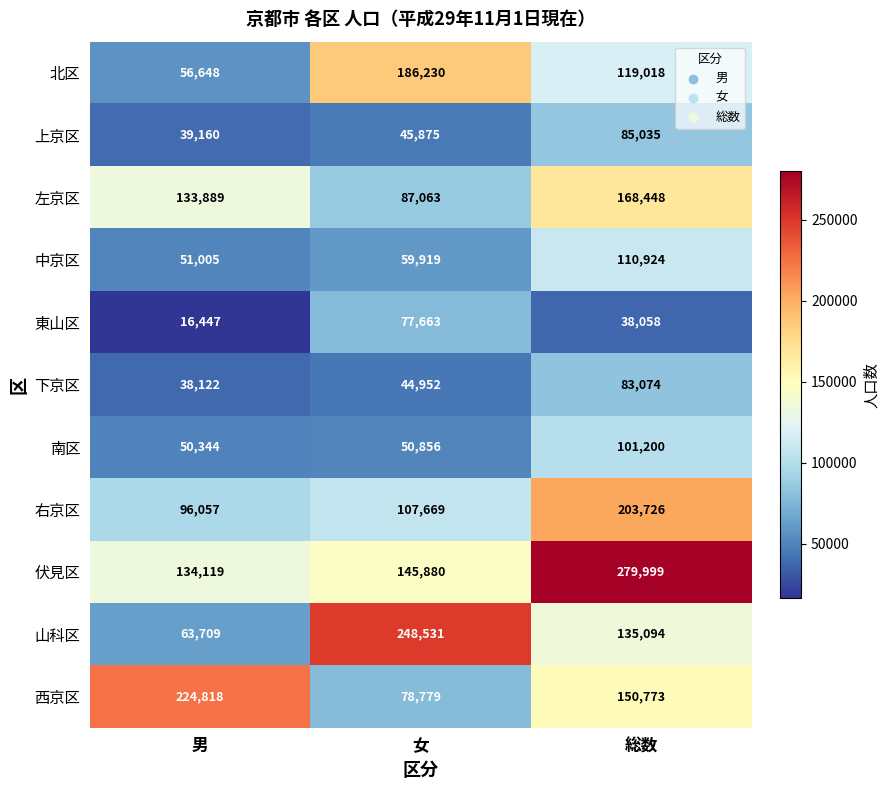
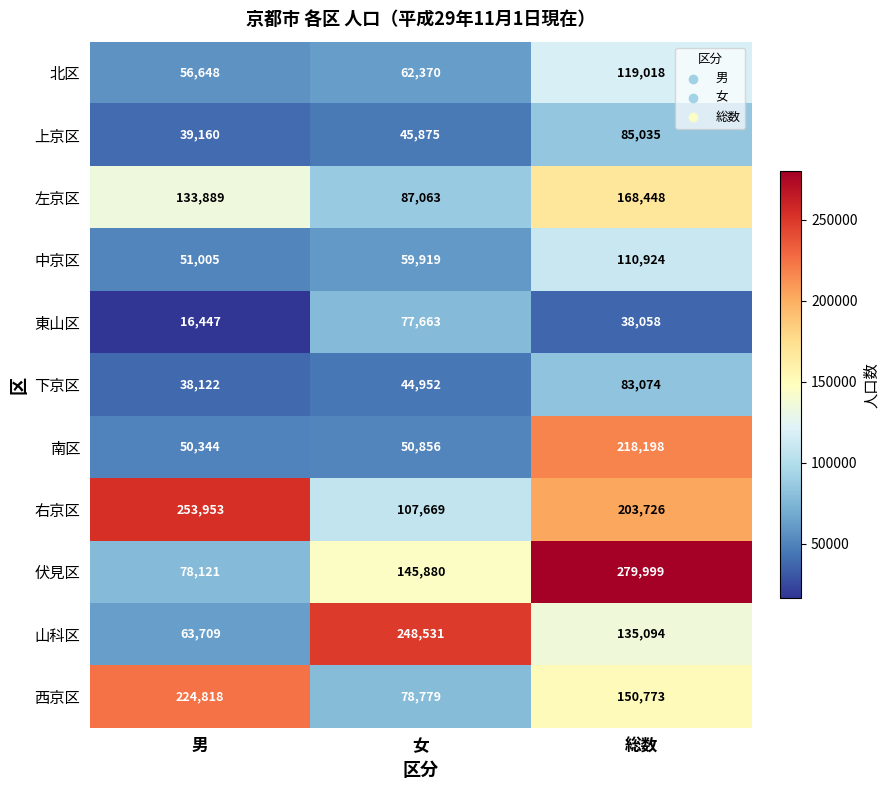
北区, 女: 186,230 -> 62,370
南区, 総数: 101,200 -> 218,198
右京区, 男: 96,057 -> 253,953
伏見区, 男: 134,119 -> 78,121
